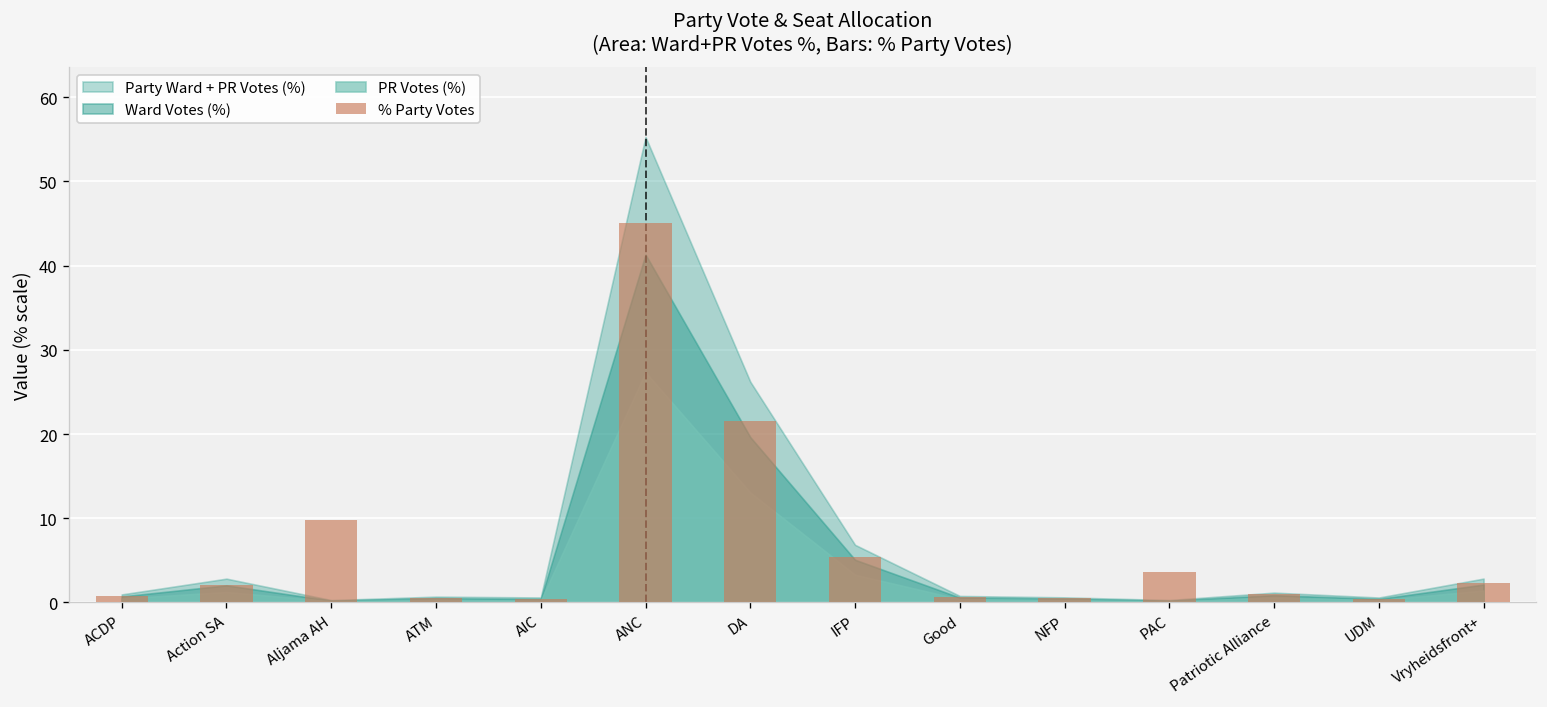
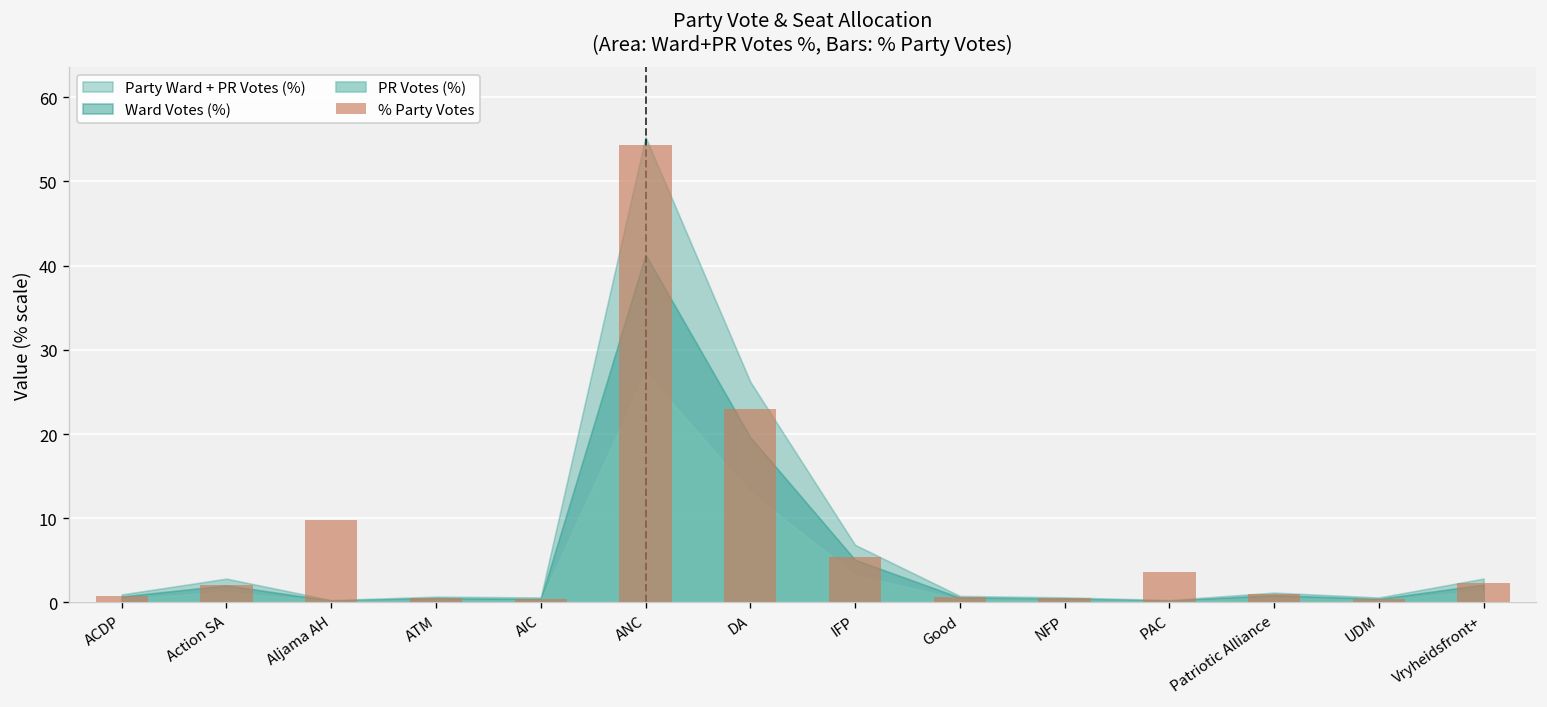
% Party Votes, ANC: 45 -> 54
% Party Votes, DA: 22 -> 23
